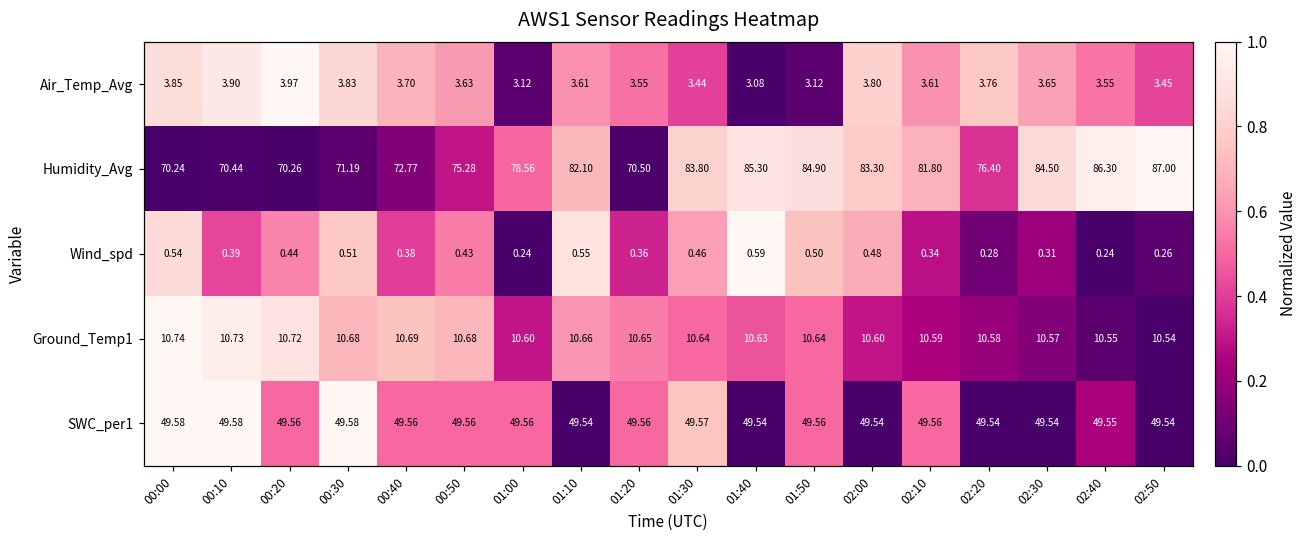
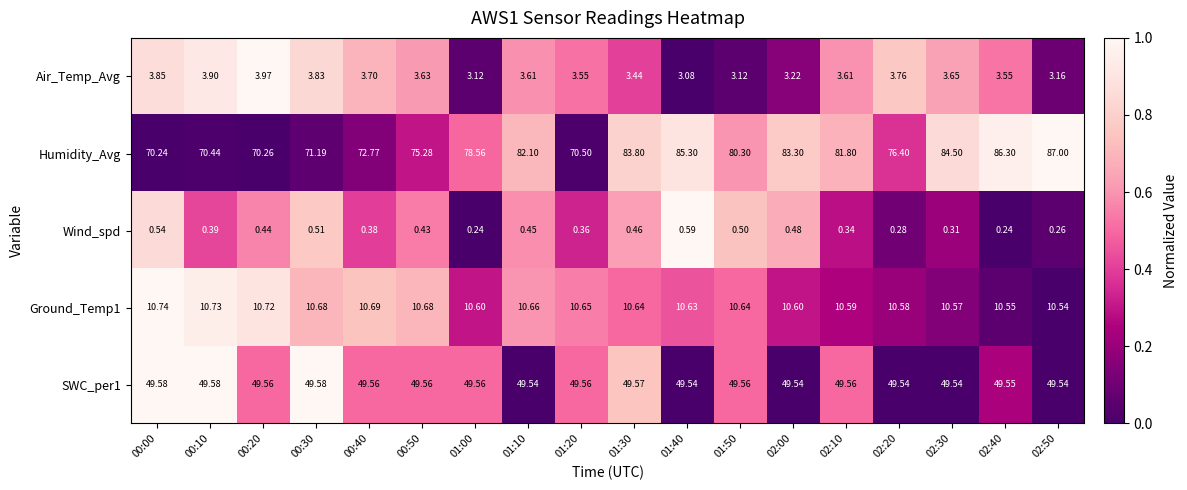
Air_Temp_Avg, 02:00: 3.80 -> 3.22
Air_Temp_Avg, 02:50: 3.45 -> 3.16
Humidity_Avg, 01:50: 84.90 -> 80.30
Wind_spd, 01:10: 0.55 -> 0.45
